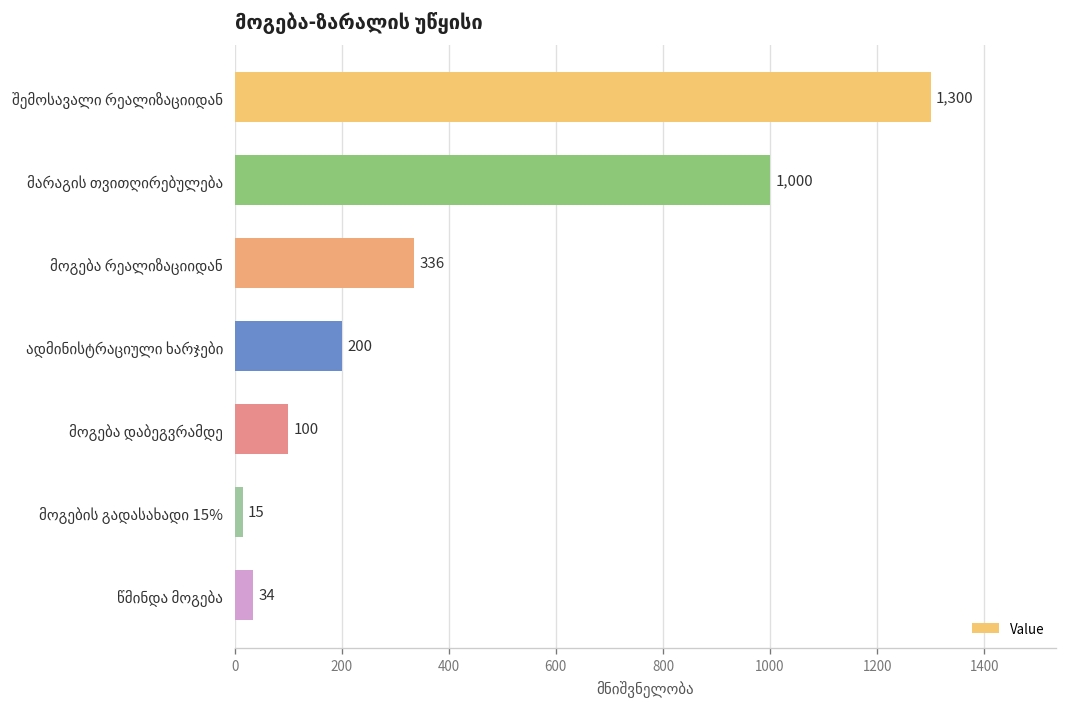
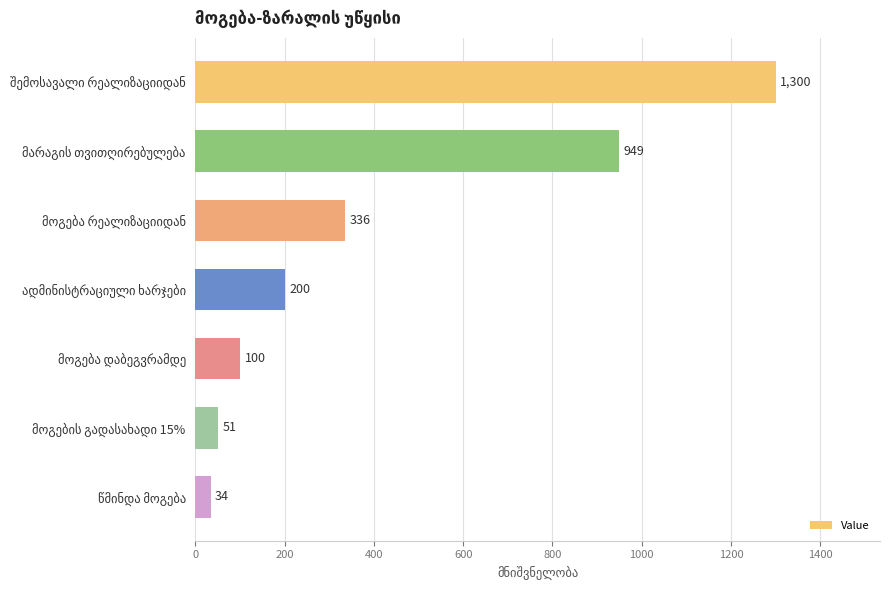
მარაგის თვითღირებულება: 1,000 -> 949
მოგების გადასახადი 15%: 15 -> 51
